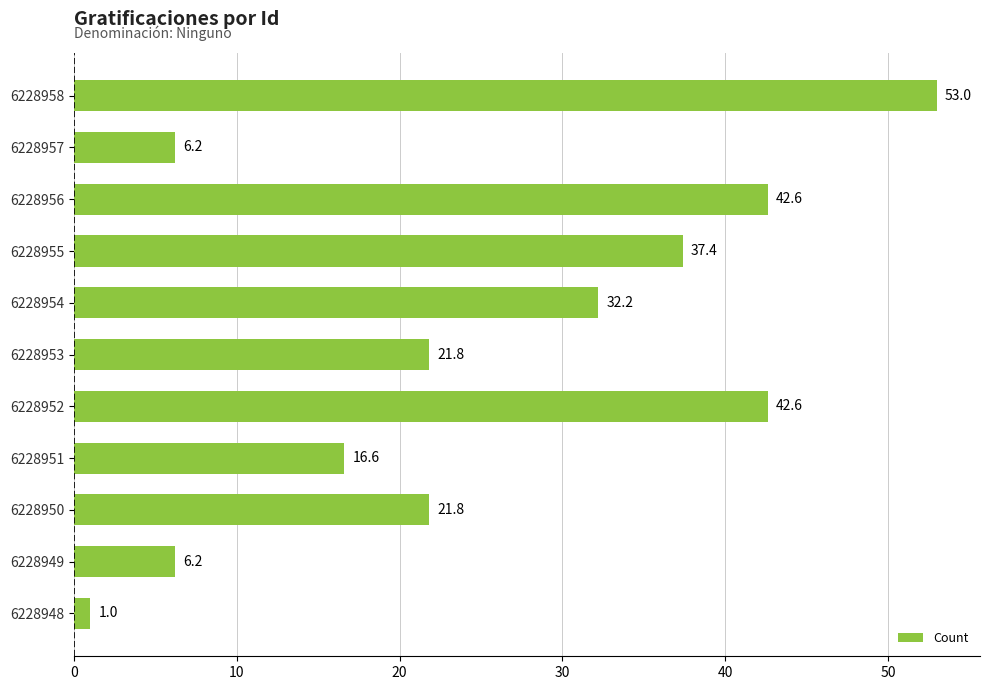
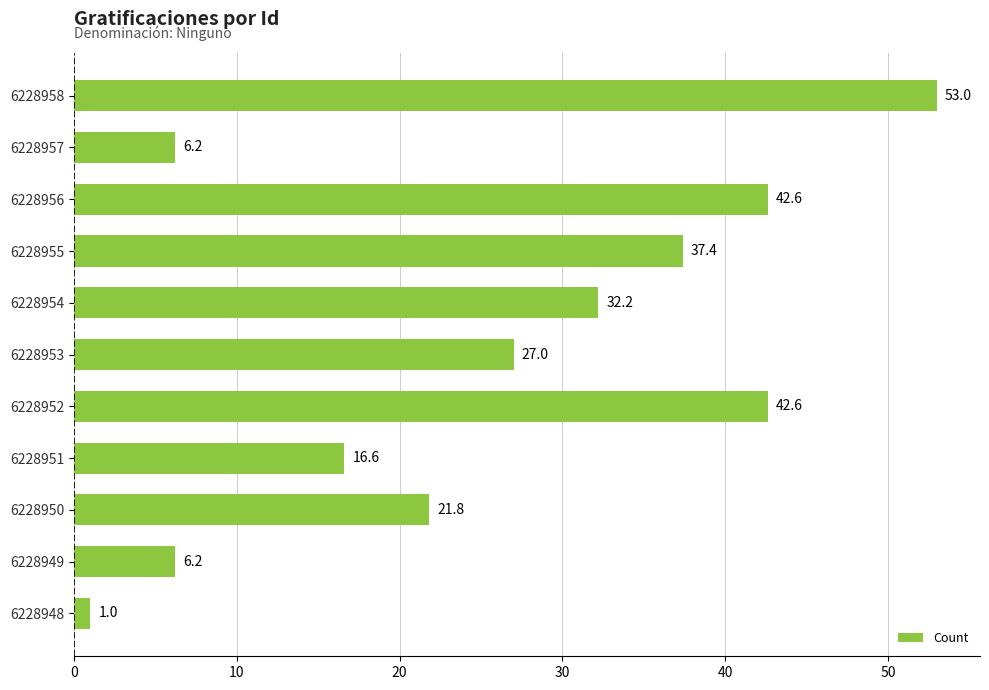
6228953: 21.8 -> 27.0
